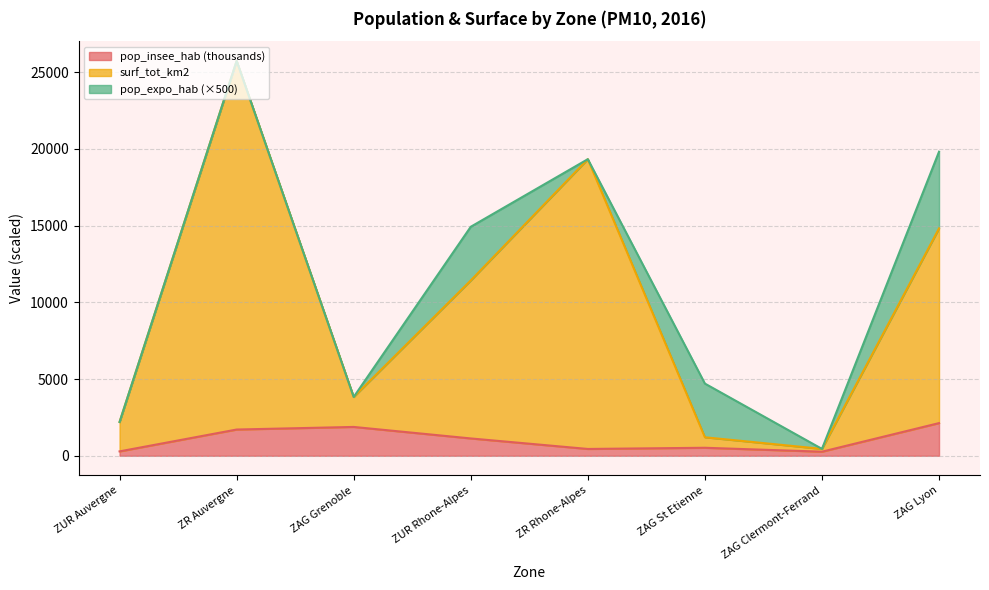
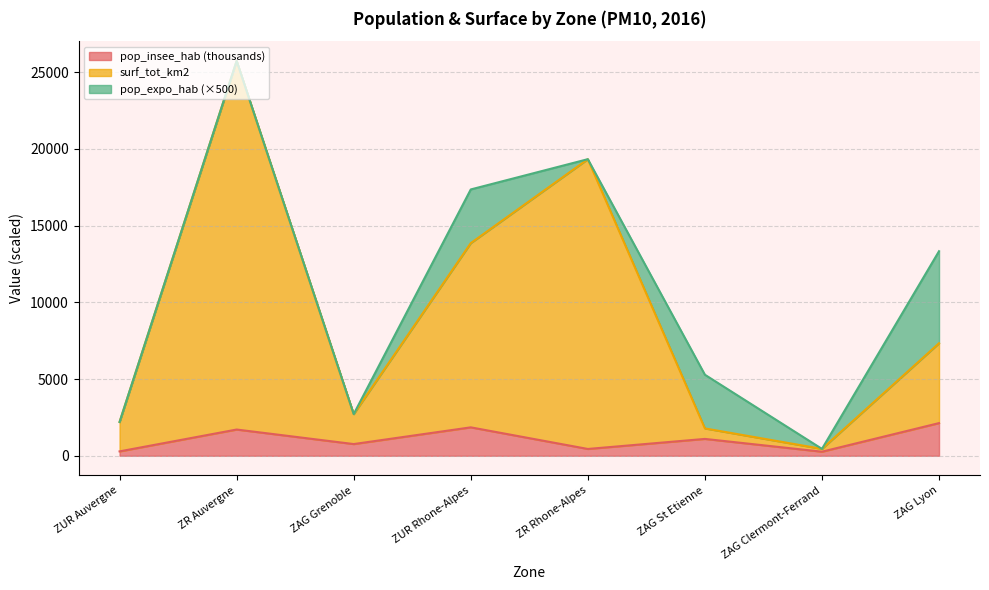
pop_insee_hab (thousands), ZAG Grenoble: 1900 -> 800
pop_insee_hab (thousands), ZUR Rhone-Alpes: 1100 -> 1900
surf_tot_km2, ZUR Rhone-Alpes: 10300 -> 12000
pop_insee_hab (thousands), ZAG St Etienne: 500 -> 1100
surf_tot_km2, ZAG Lyon: 12700 -> 5200
pop_expo_hab (×500), ZAG Lyon: 5000 -> 6000
